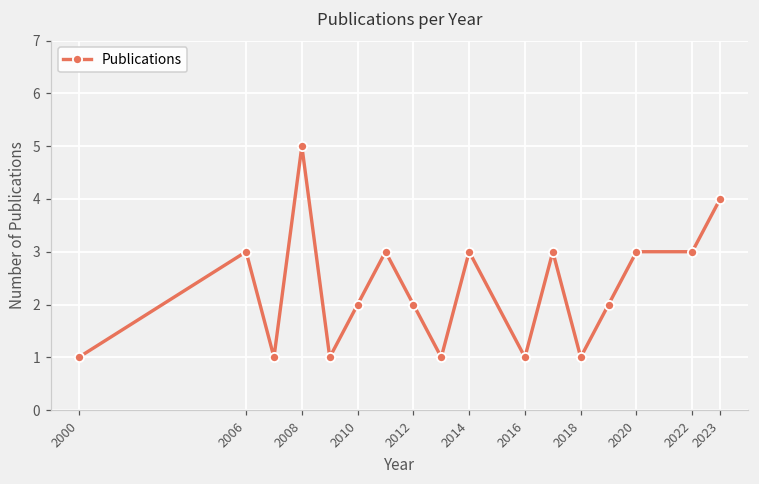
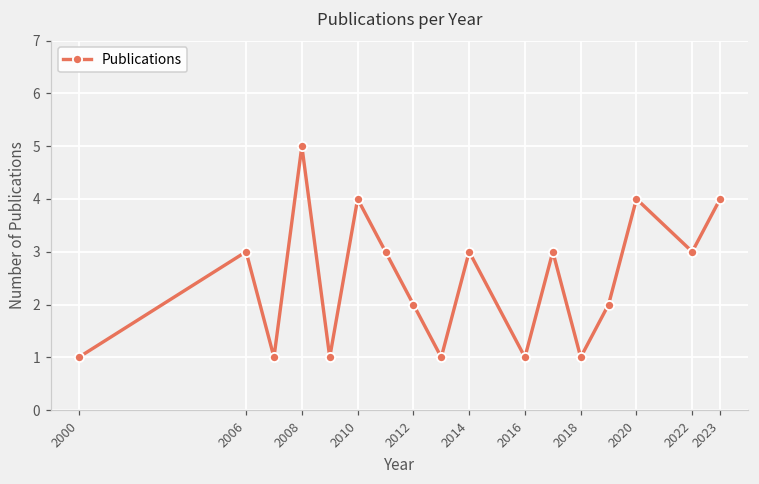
2010: 2 -> 4
2020: 3 -> 4
